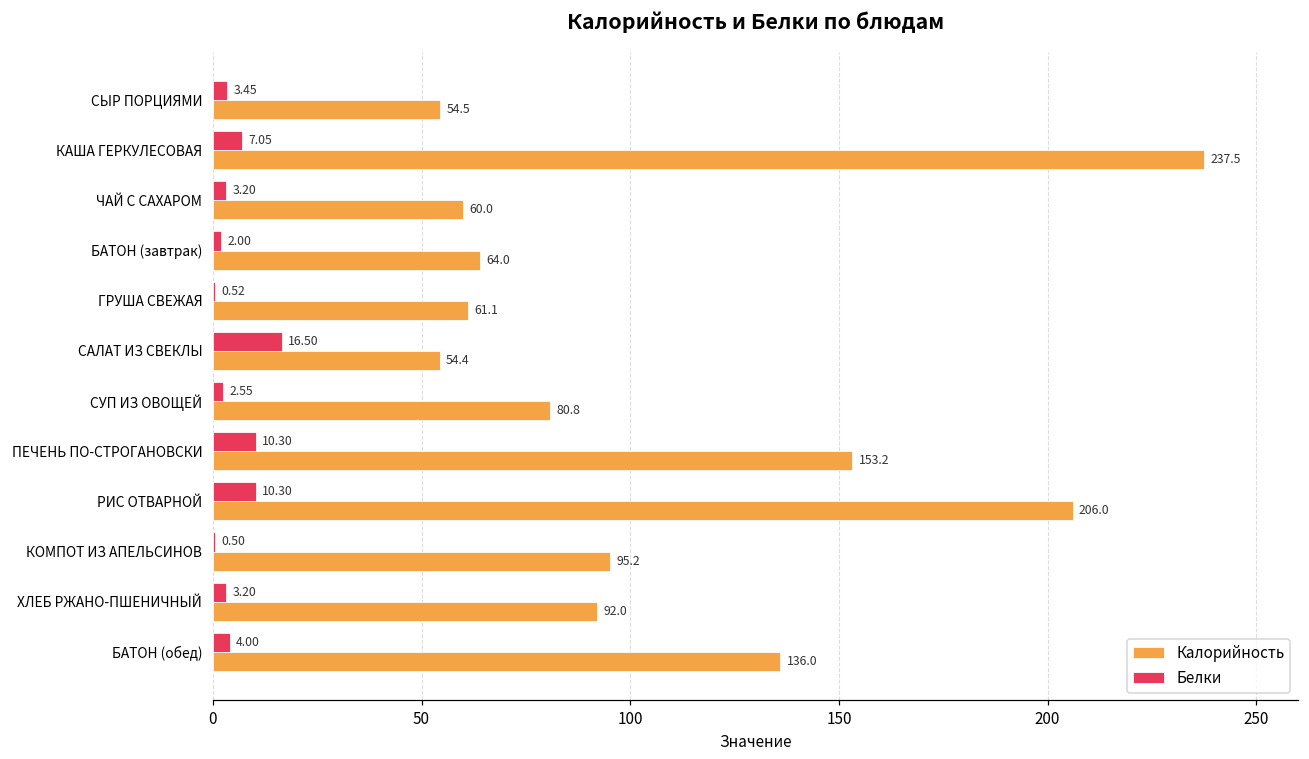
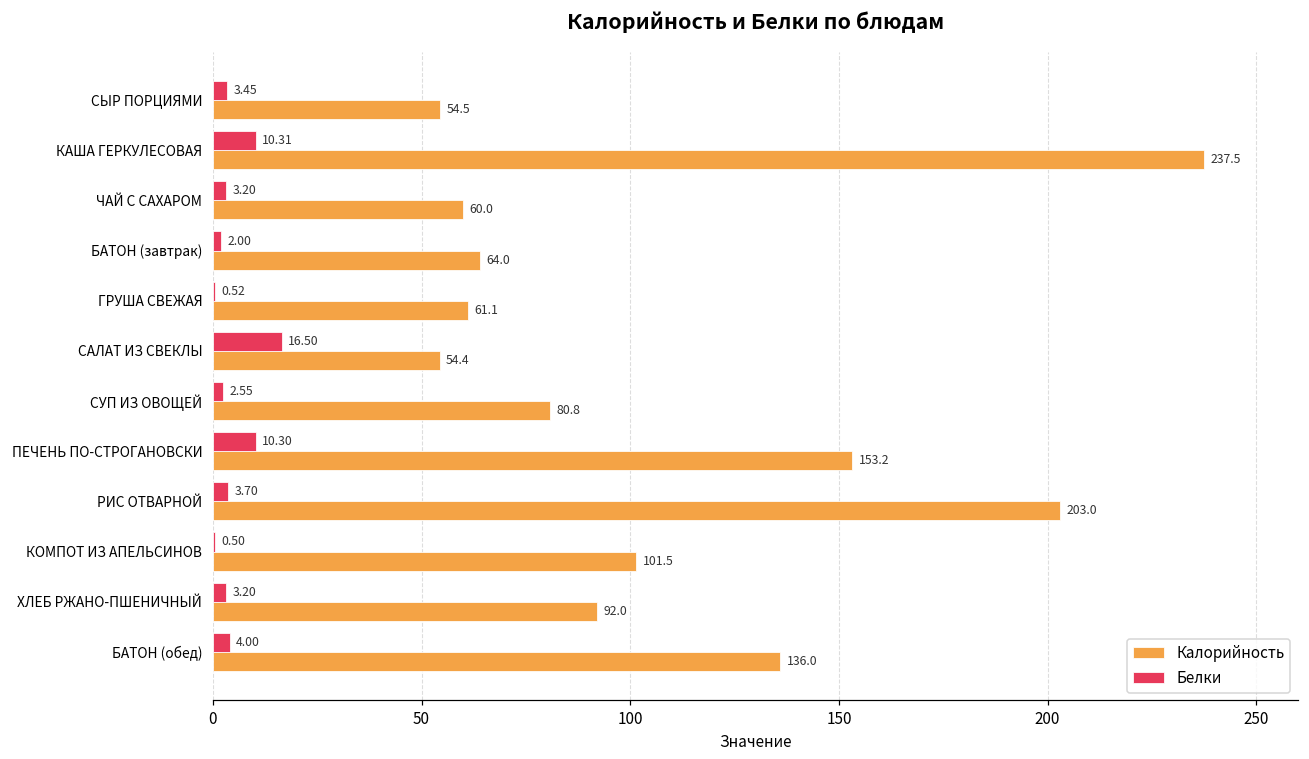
Белки, КАША ГЕРКУЛЕСОВАЯ: 7.05 -> 10.31
Белки, РИС ОТВАРНОЙ: 10.30 -> 3.70
Калорийность, РИС ОТВАРНОЙ: 206.0 -> 203.0
Калорийность, КОМПОТ ИЗ АПЕЛЬСИНОВ: 95.2 -> 101.5
